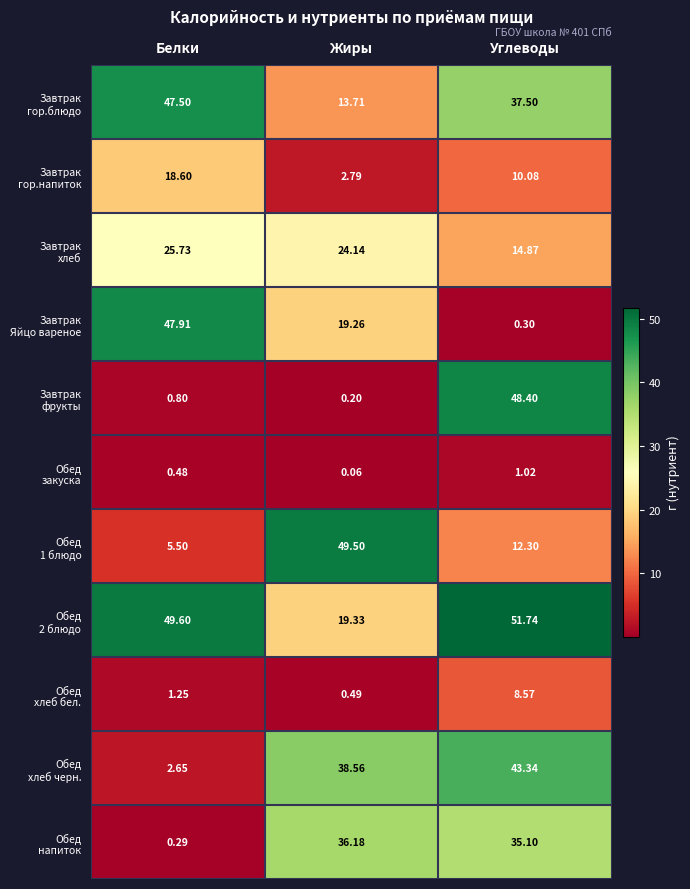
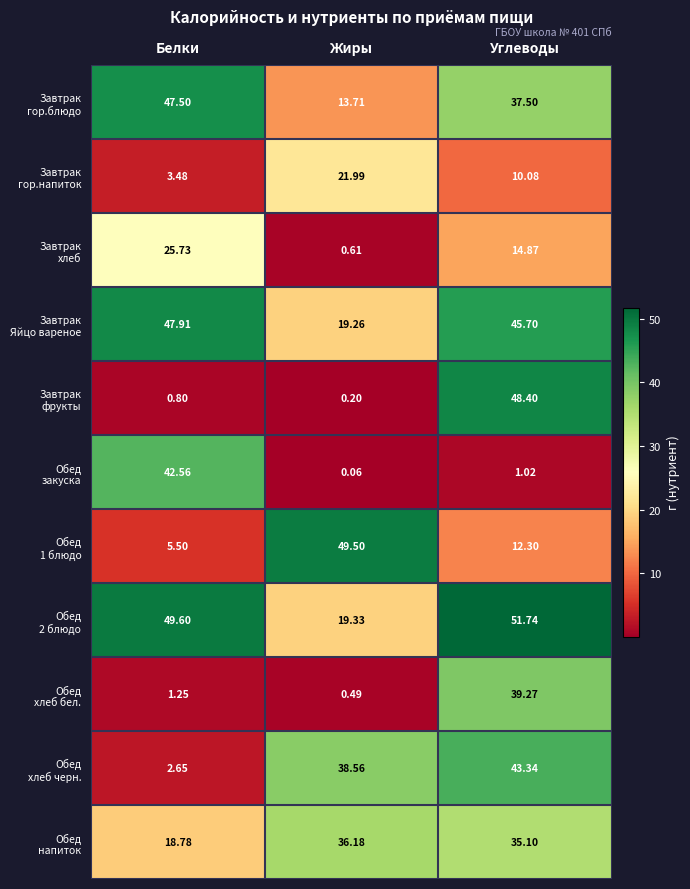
Завтрак гор.напиток, Белки: 18.60 -> 3.48
Завтрак гор.напиток, Жиры: 2.79 -> 21.99
Завтрак хлеб, Жиры: 24.14 -> 0.61
Завтрак Яйцо вареное, Углеводы: 0.30 -> 45.70
Обед закуска, Белки: 0.48 -> 42.56
Обед хлеб бел., Углеводы: 8.57 -> 39.27
Обед напиток, Белки: 0.29 -> 18.78
